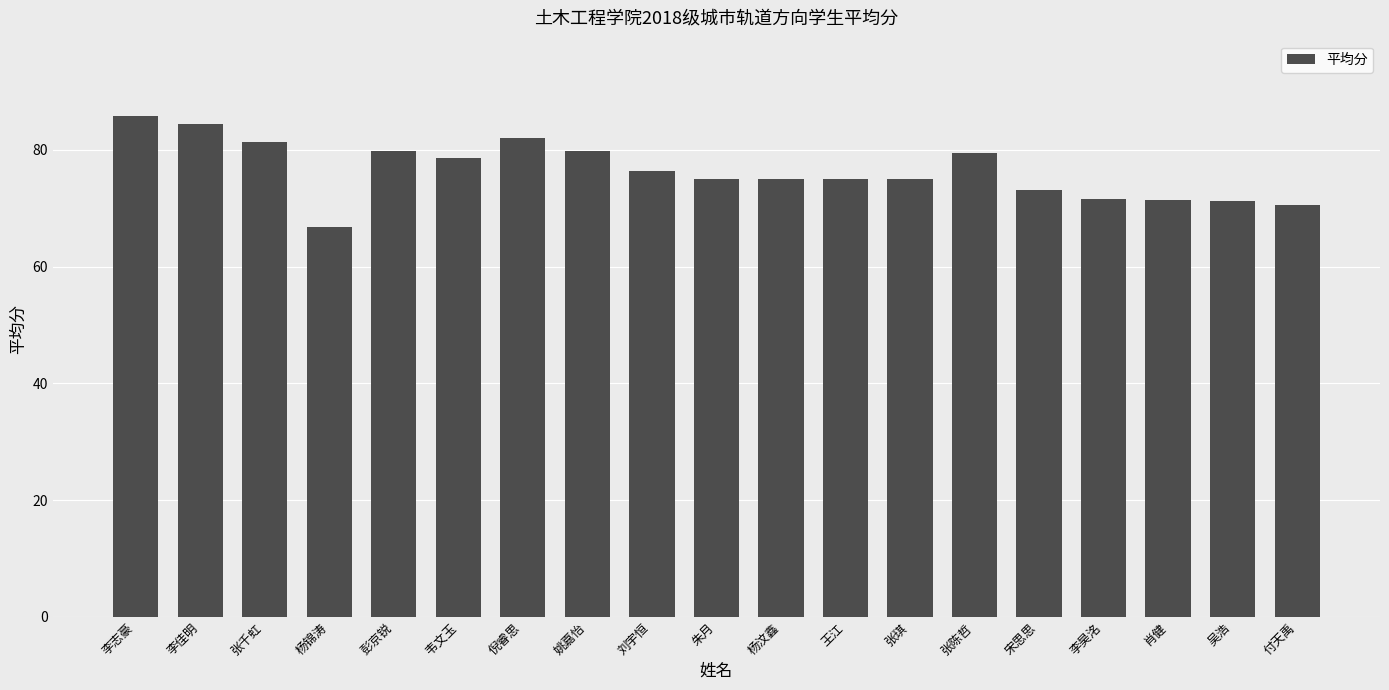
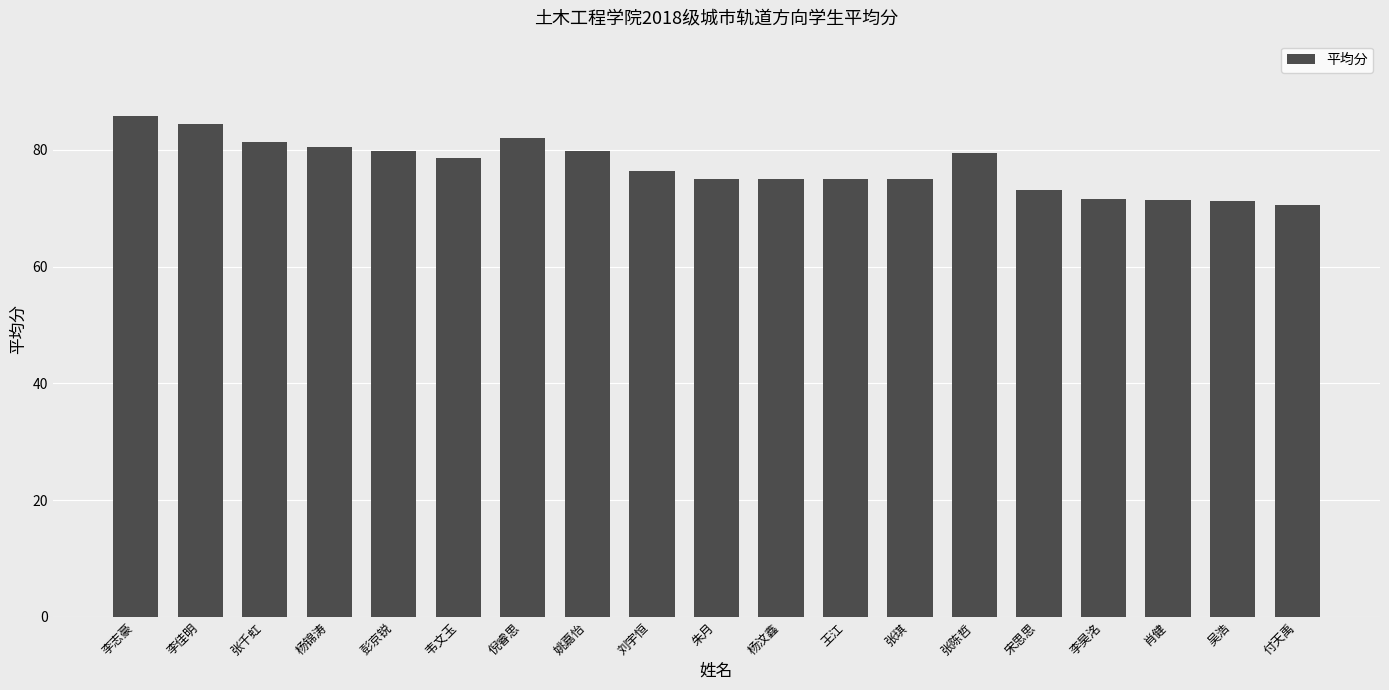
杨锦涛: 67 -> 80
